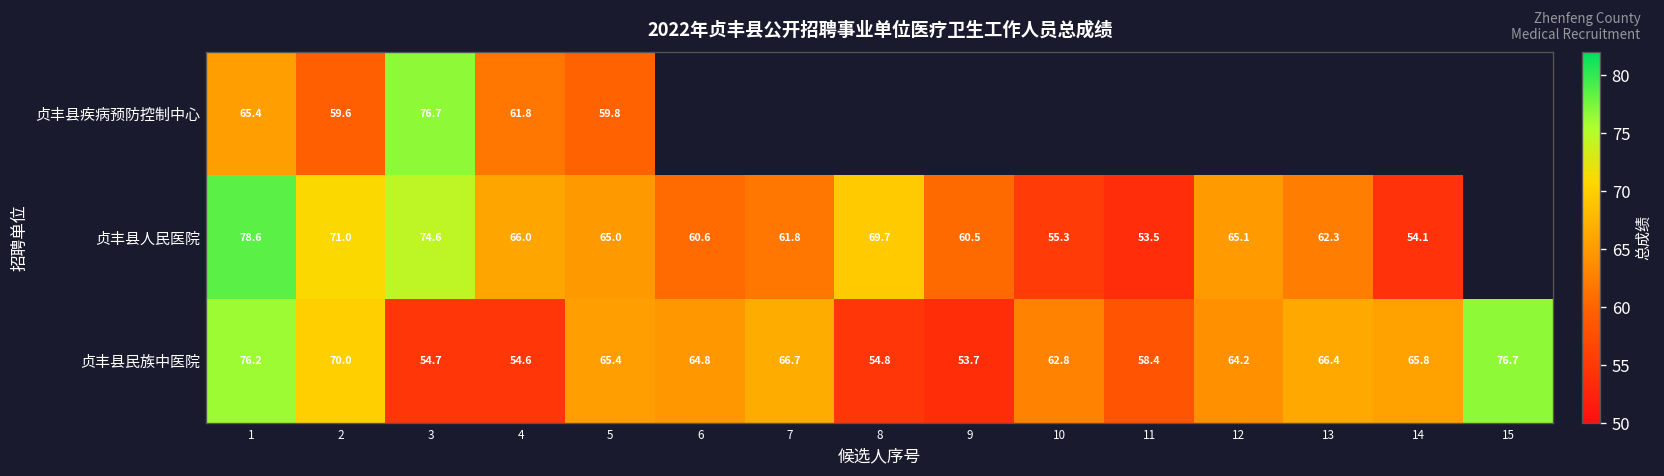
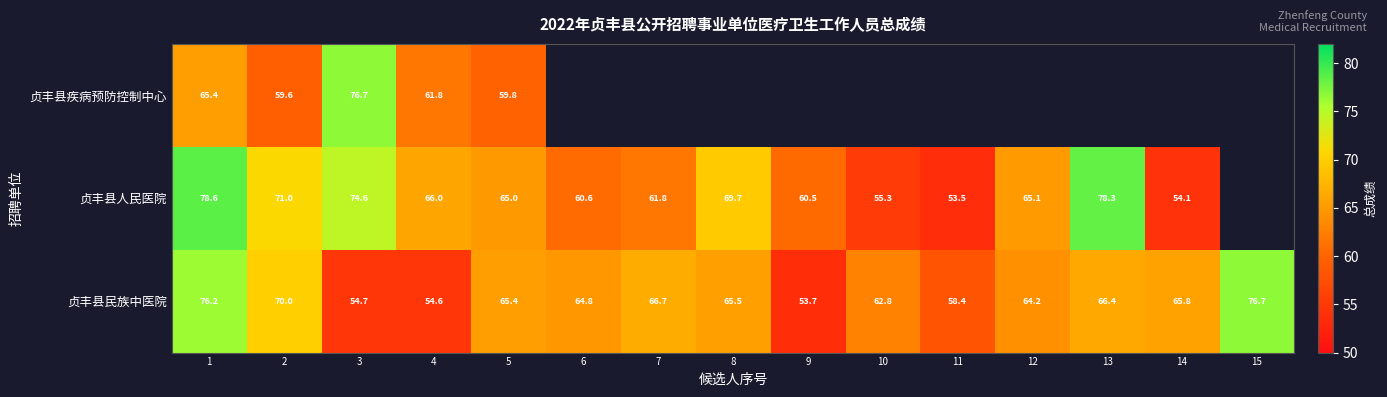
贞丰县人民医院, 13: 62.3 -> 78.3
贞丰县民族中医院, 8: 54.8 -> 65.5
